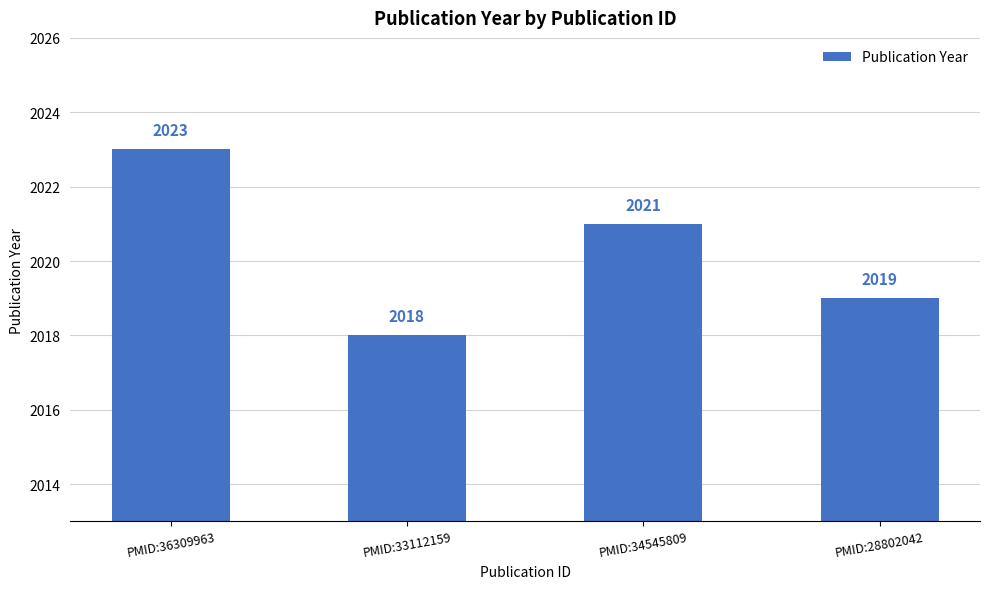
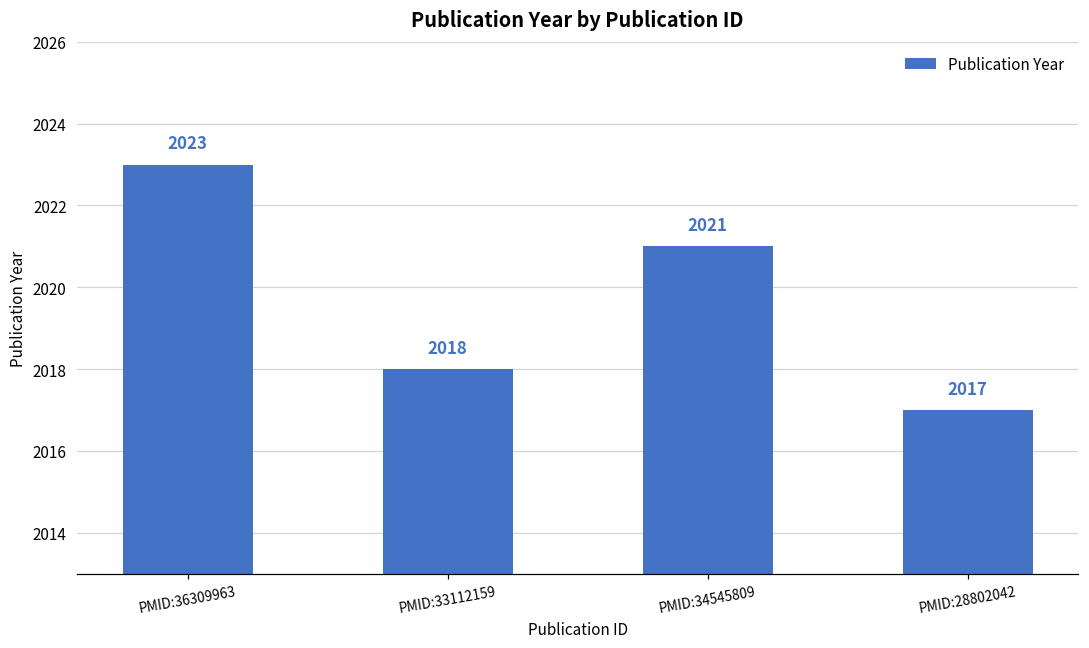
PMID:28802042: 2019 -> 2017
